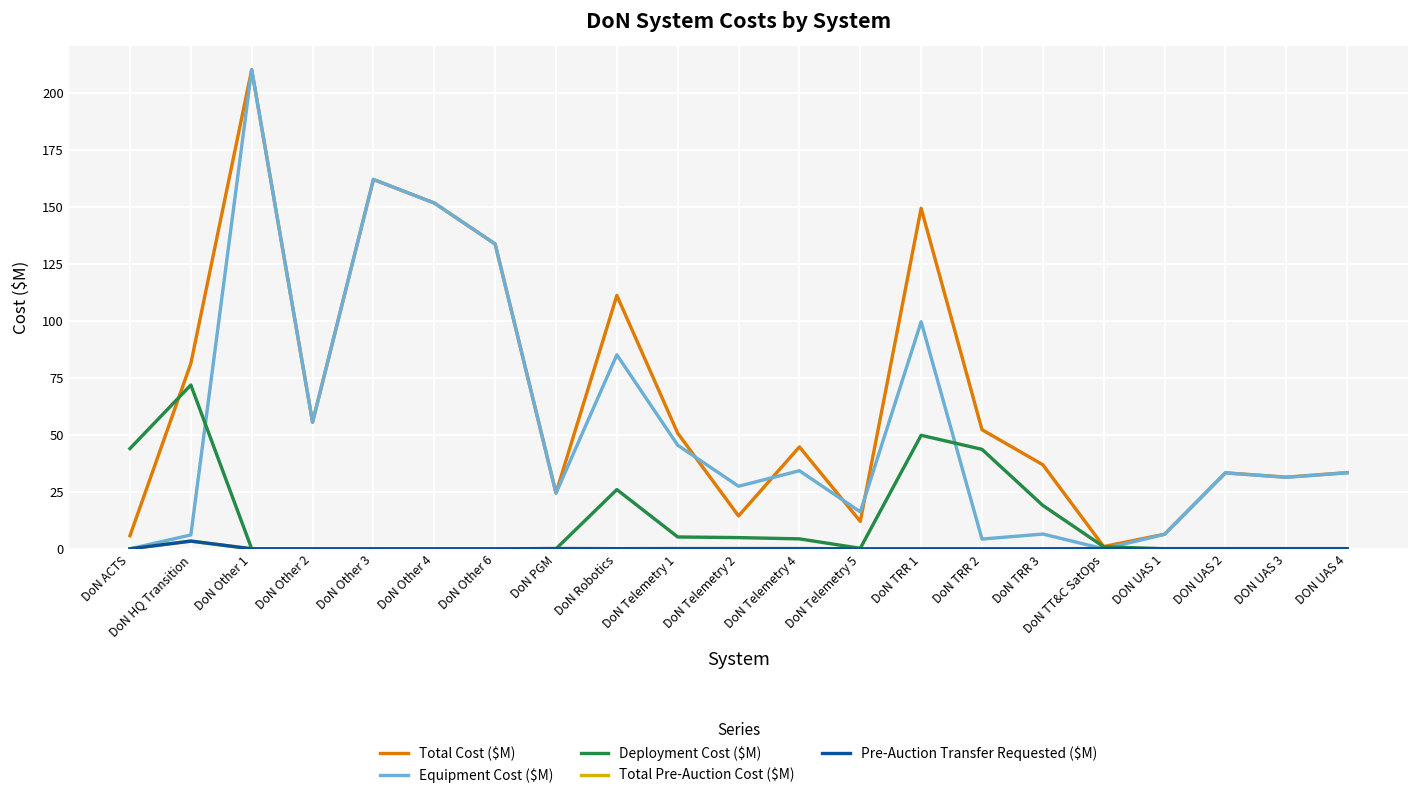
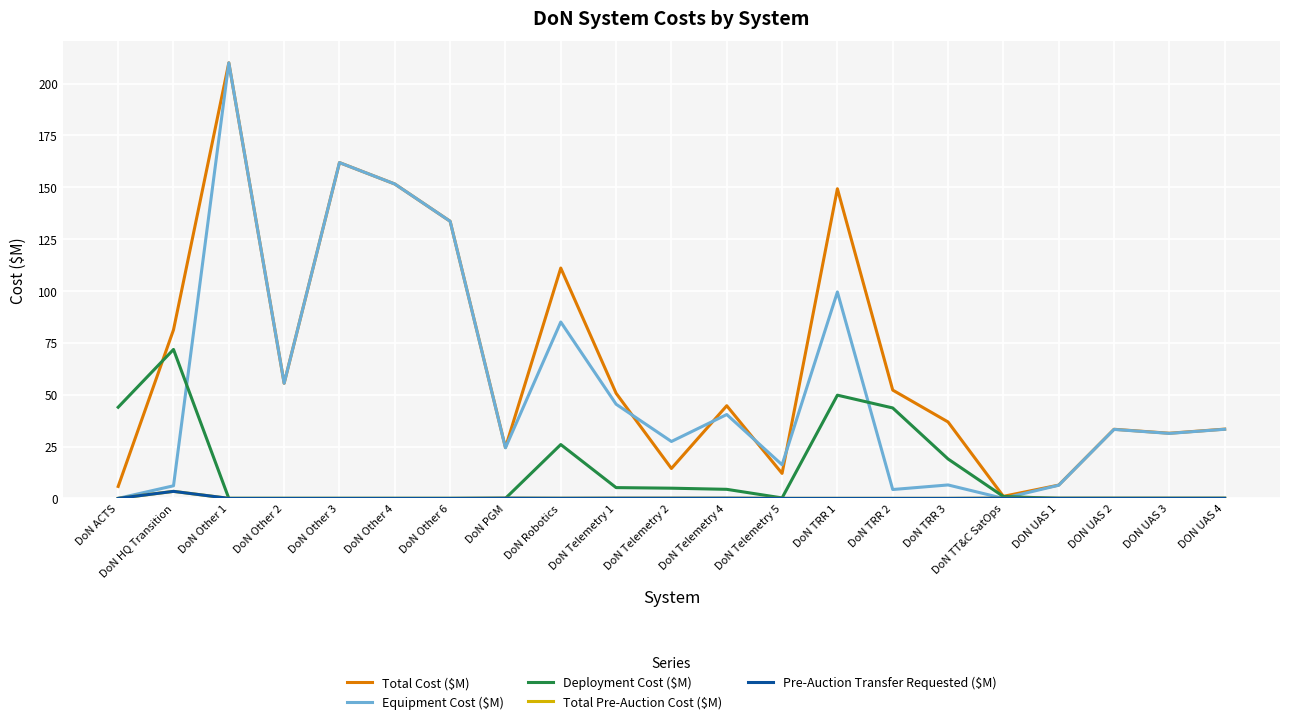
Equipment Cost ($M), DoN Telemetry 4: 34 -> 40
